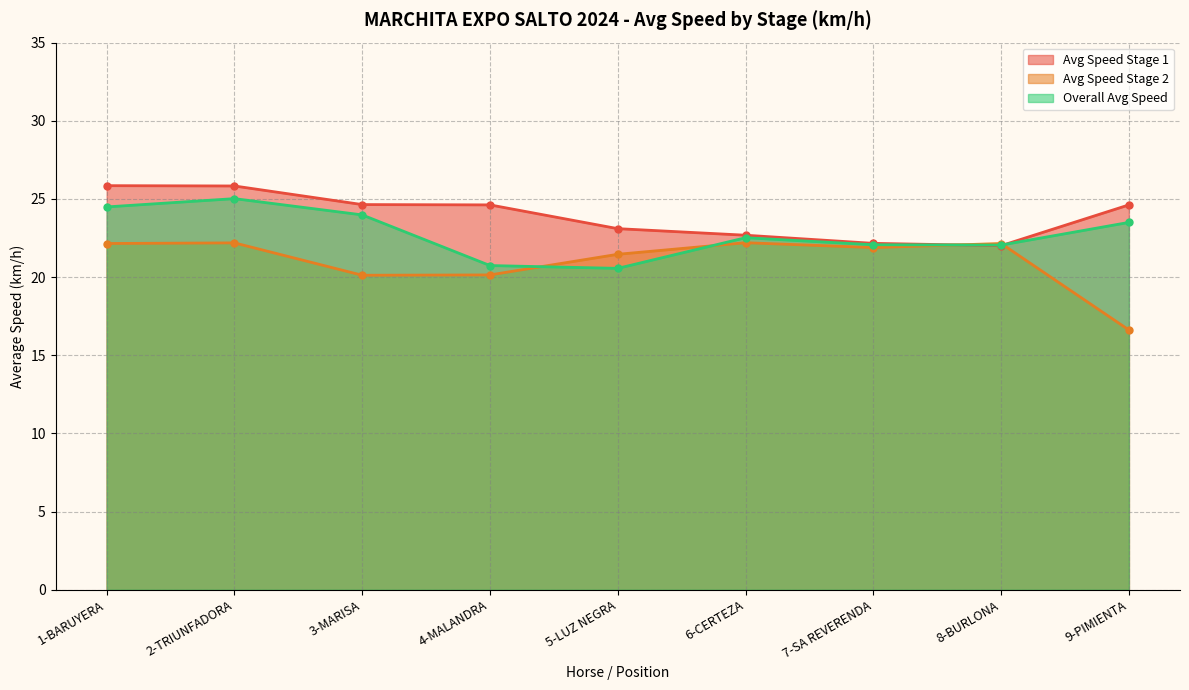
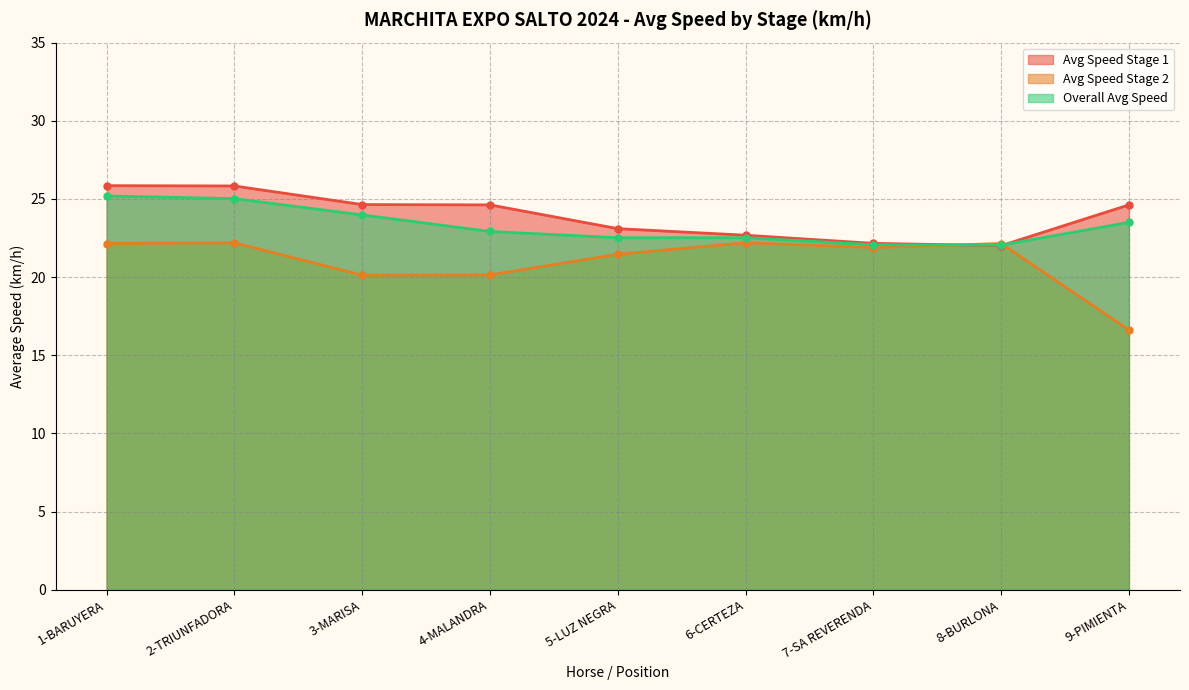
Overall Avg Speed, 1-BARUYERA: 24.5 -> 25.2
Overall Avg Speed, 4-MALANDRA: 20.7 -> 22.9
Overall Avg Speed, 5-LUZ NEGRA: 20.6 -> 22.5
